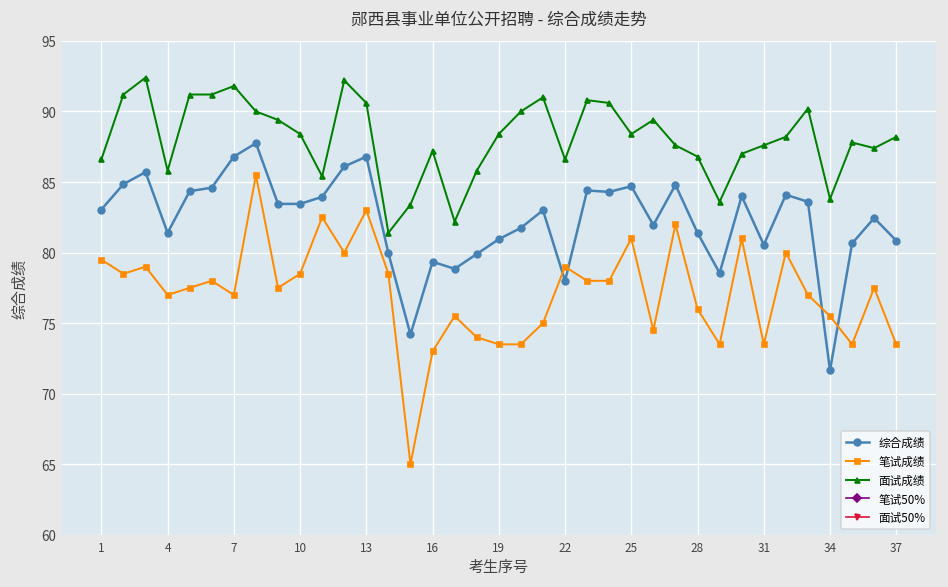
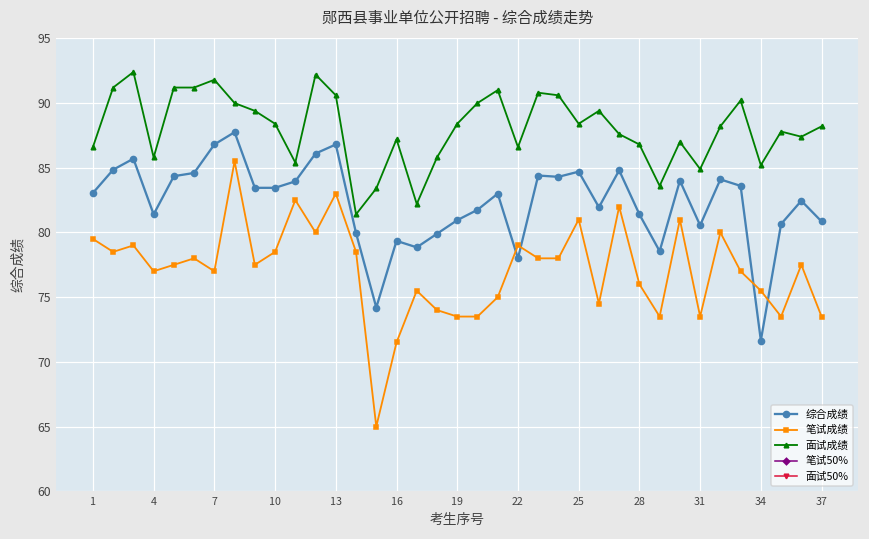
笔试成绩, 16: 73.0 -> 71.5
面试成绩, 31: 87.6 -> 84.9
面试成绩, 34: 83.8 -> 85.2
